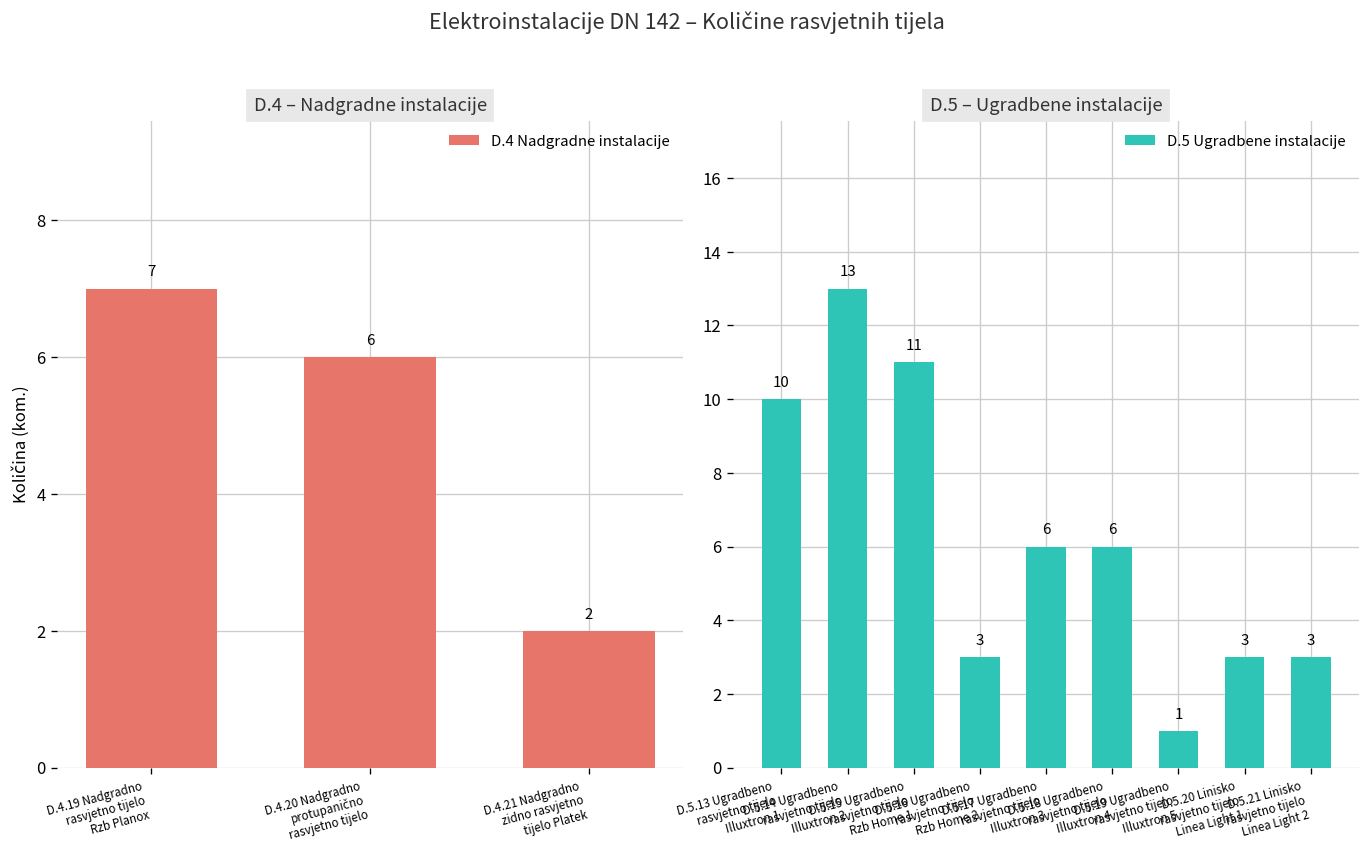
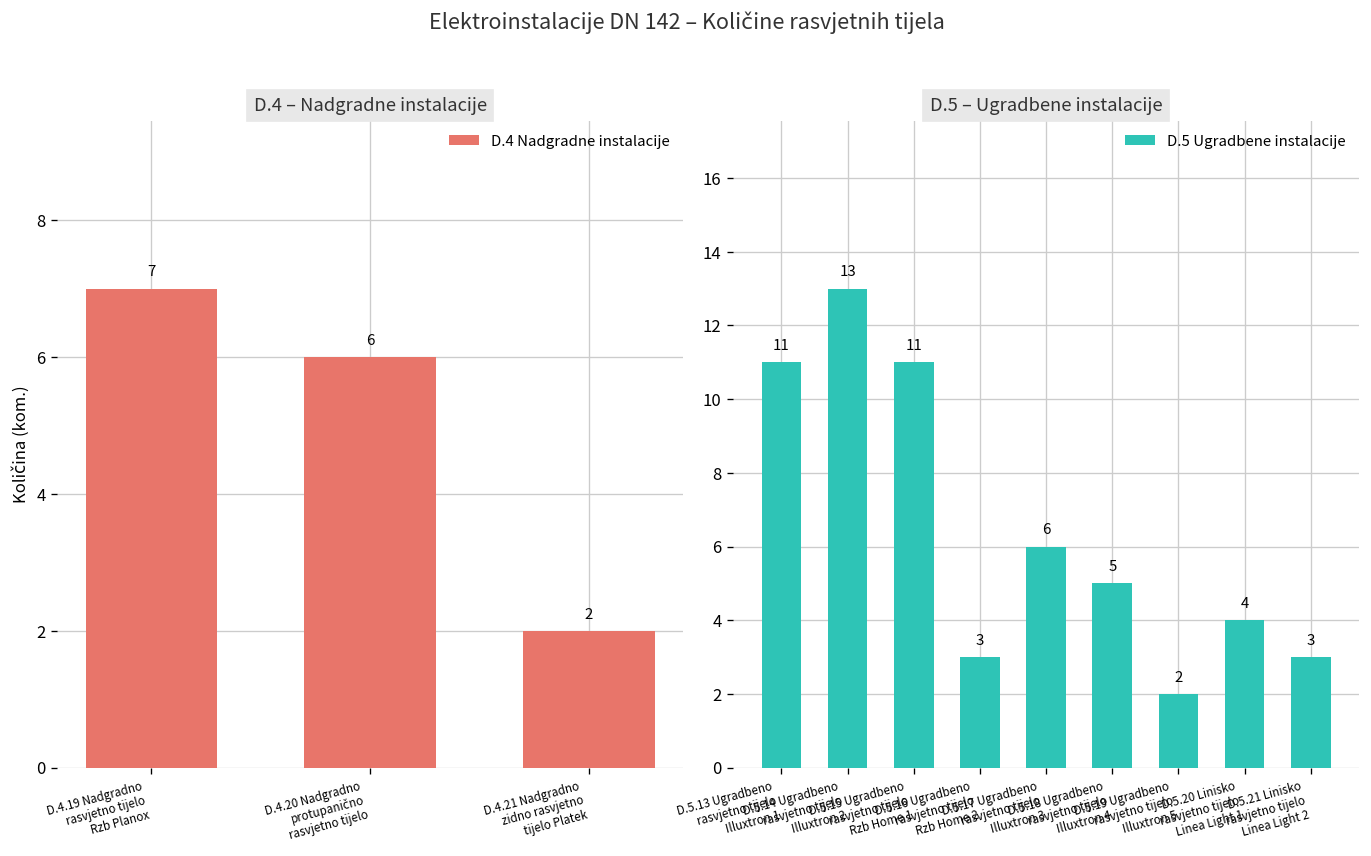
D.5 – Ugradbene instalacije, D.5.13 Ugradbeno rasvjetno tijelo Illuxtron 1: 10 -> 11
D.5 – Ugradbene instalacije, D.5.18 Ugradbeno rasvjetno tijelo Illuxtron 4: 6 -> 5
D.5 – Ugradbene instalacije, D.5.19 Ugradbeno rasvjetno tijelo Illuxtron 5: 1 -> 2
D.5 – Ugradbene instalacije, D.5.20 Linisko rasvjetno tijelo Linea Light 1: 3 -> 4
